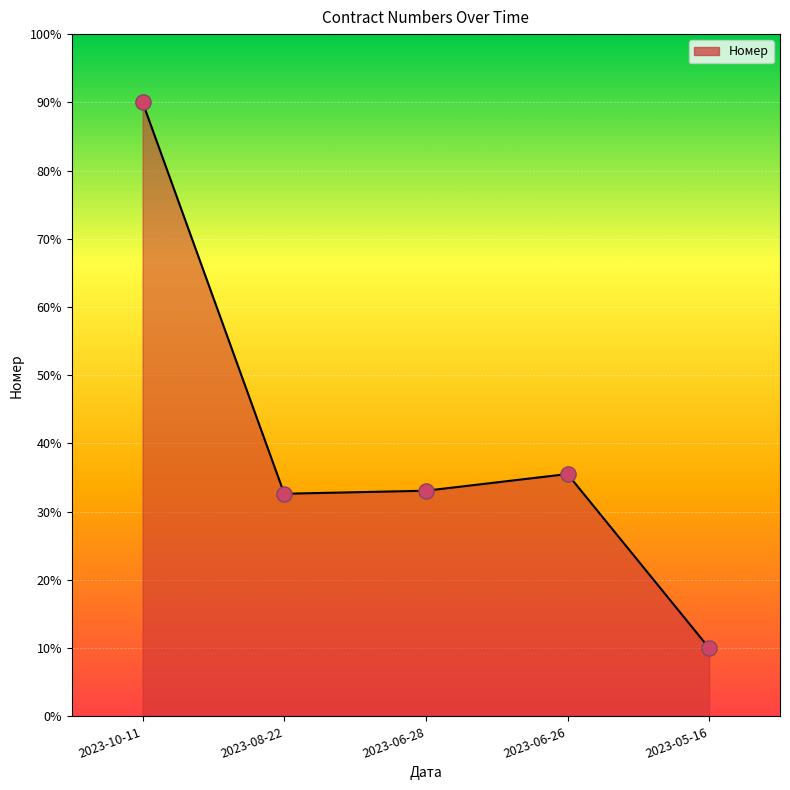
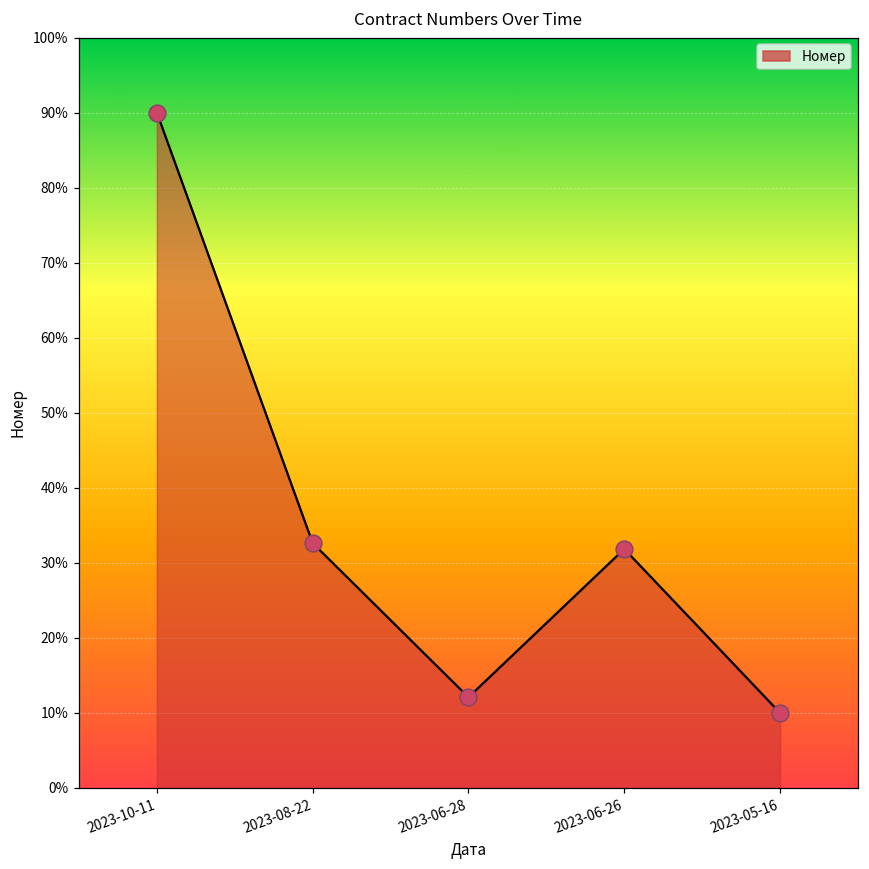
2023-06-28: 33% -> 12%
2023-06-26: 36% -> 32%
